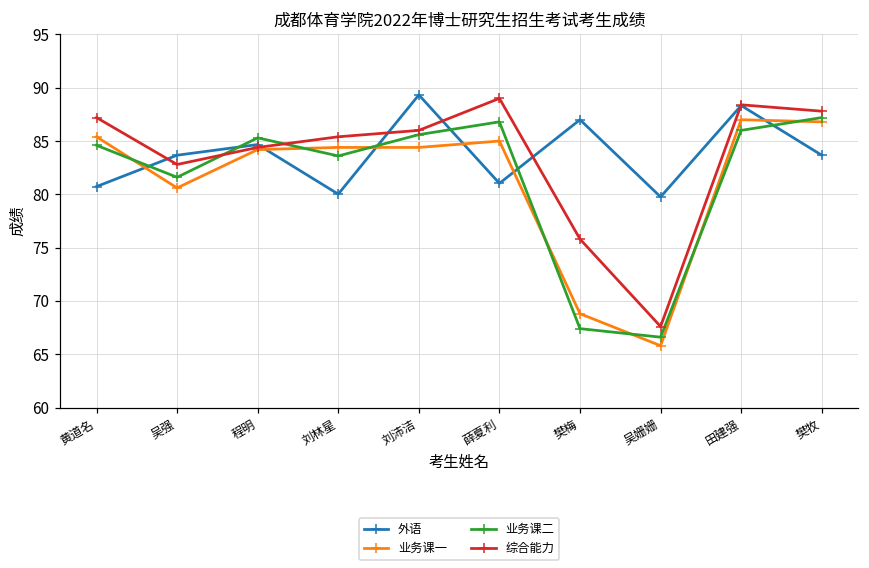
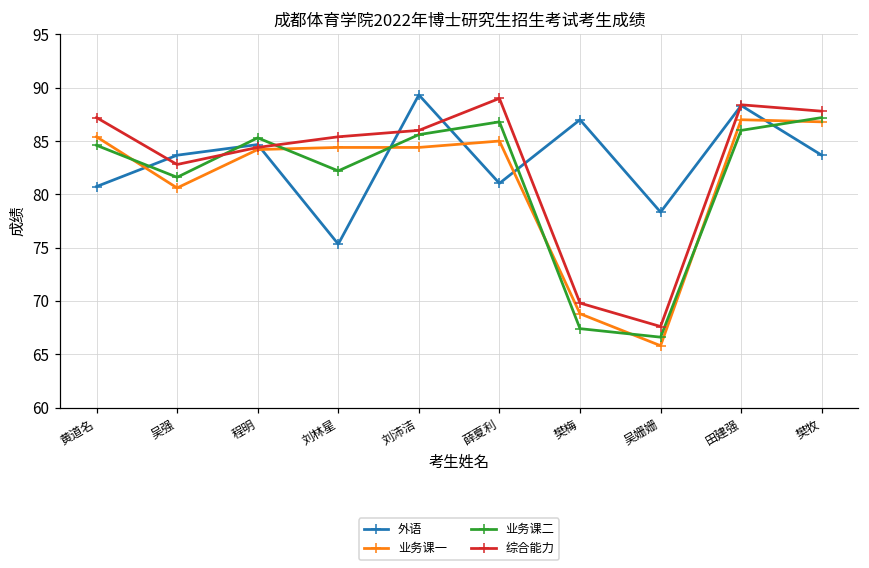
外语, 刘林星: 80 -> 75
业务课二, 刘林星: 84 -> 82
综合能力, 樊梅: 76 -> 70
外语, 吴姗姗: 80 -> 78
